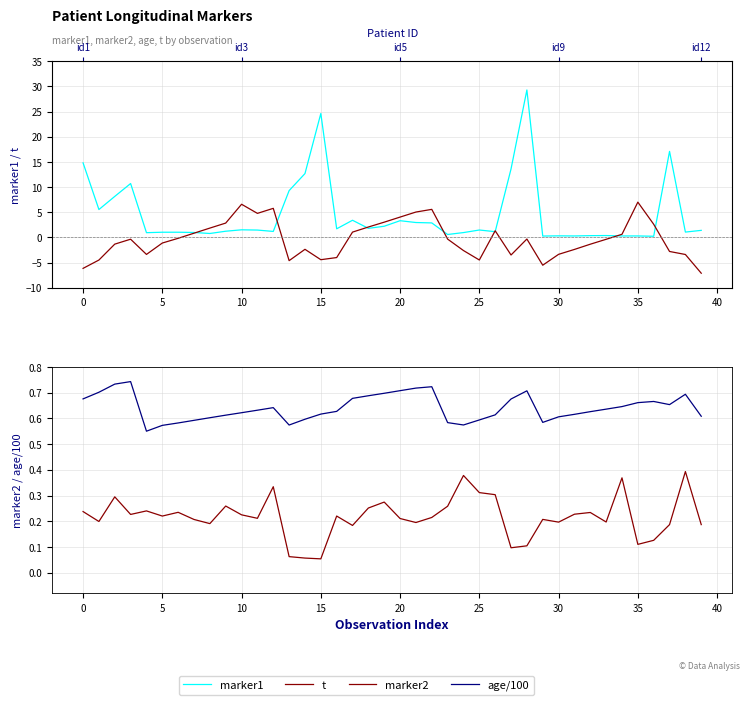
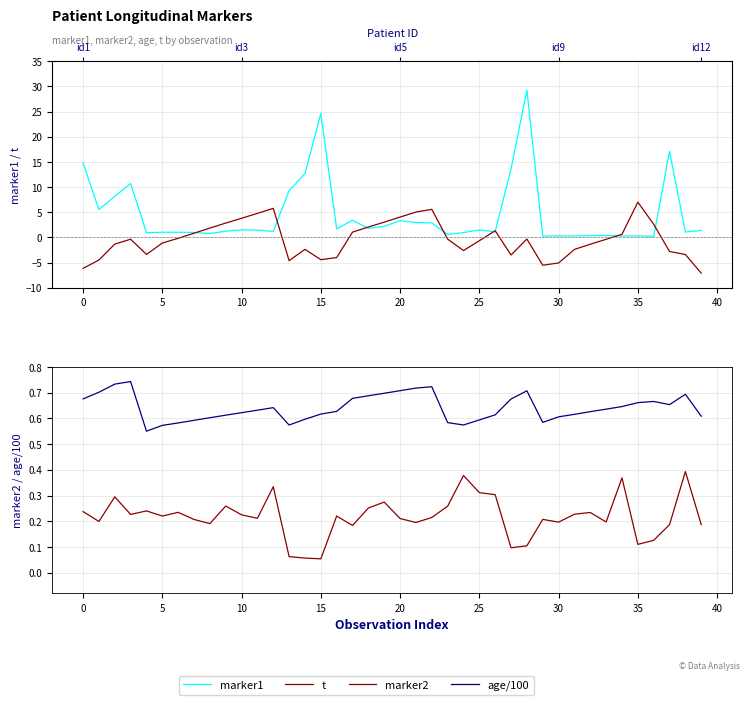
Patient Longitudinal Markers, t, 10: 7 -> 4
Patient Longitudinal Markers, t, 25: -4 -> -1
Patient Longitudinal Markers, t, 30: -3 -> -5
